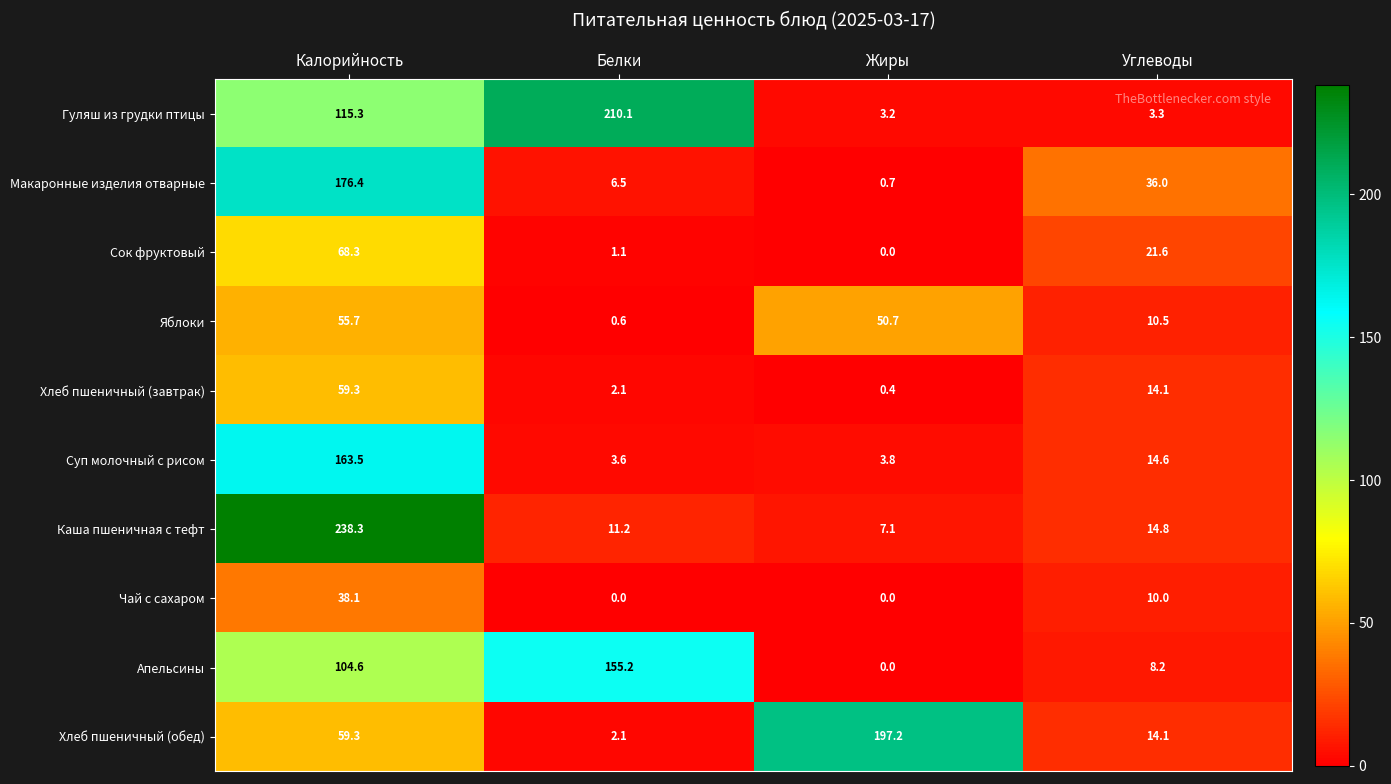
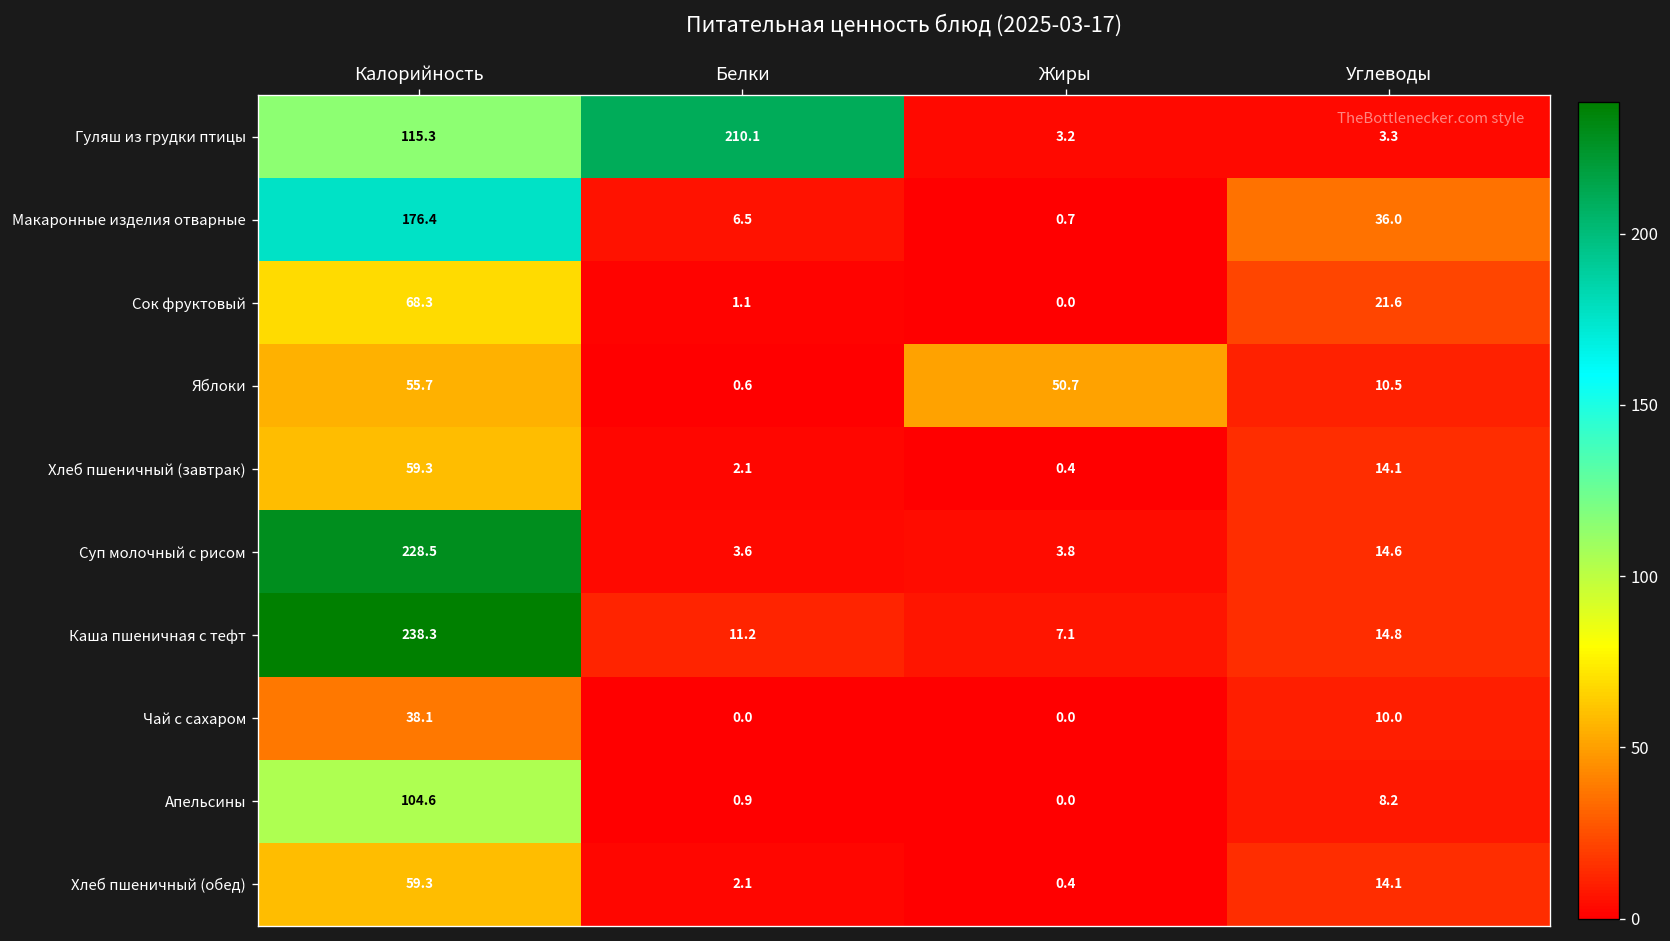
Суп молочный с рисом, Калорийность: 163.5 -> 228.5
Апельсины, Белки: 155.2 -> 0.9
Хлеб пшеничный (обед), Жиры: 197.2 -> 0.4
